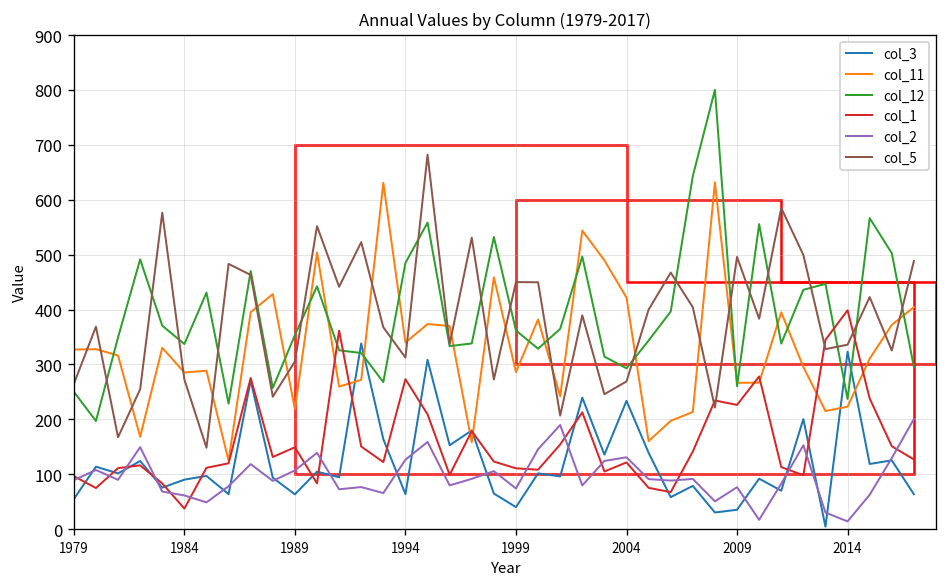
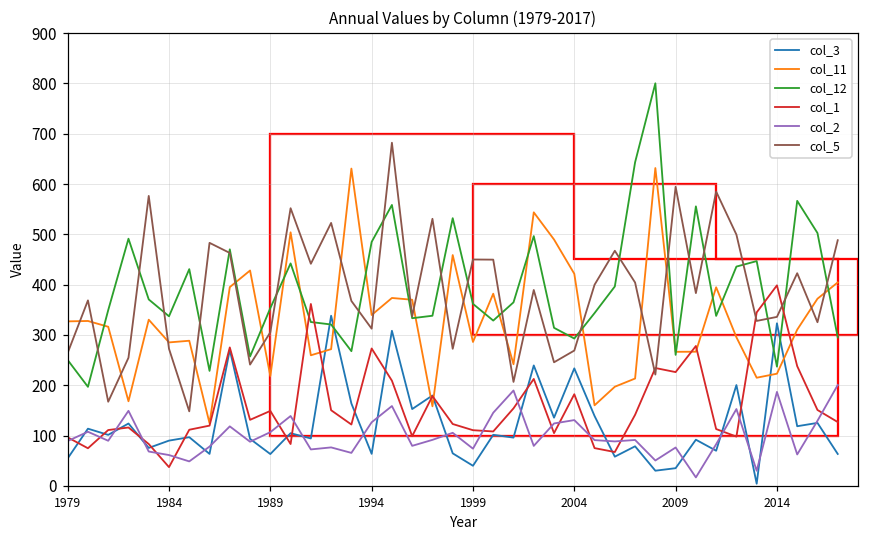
col_1, 2004: 120 -> 180
col_5, 2009: 500 -> 590
col_2, 2014: 10 -> 190
